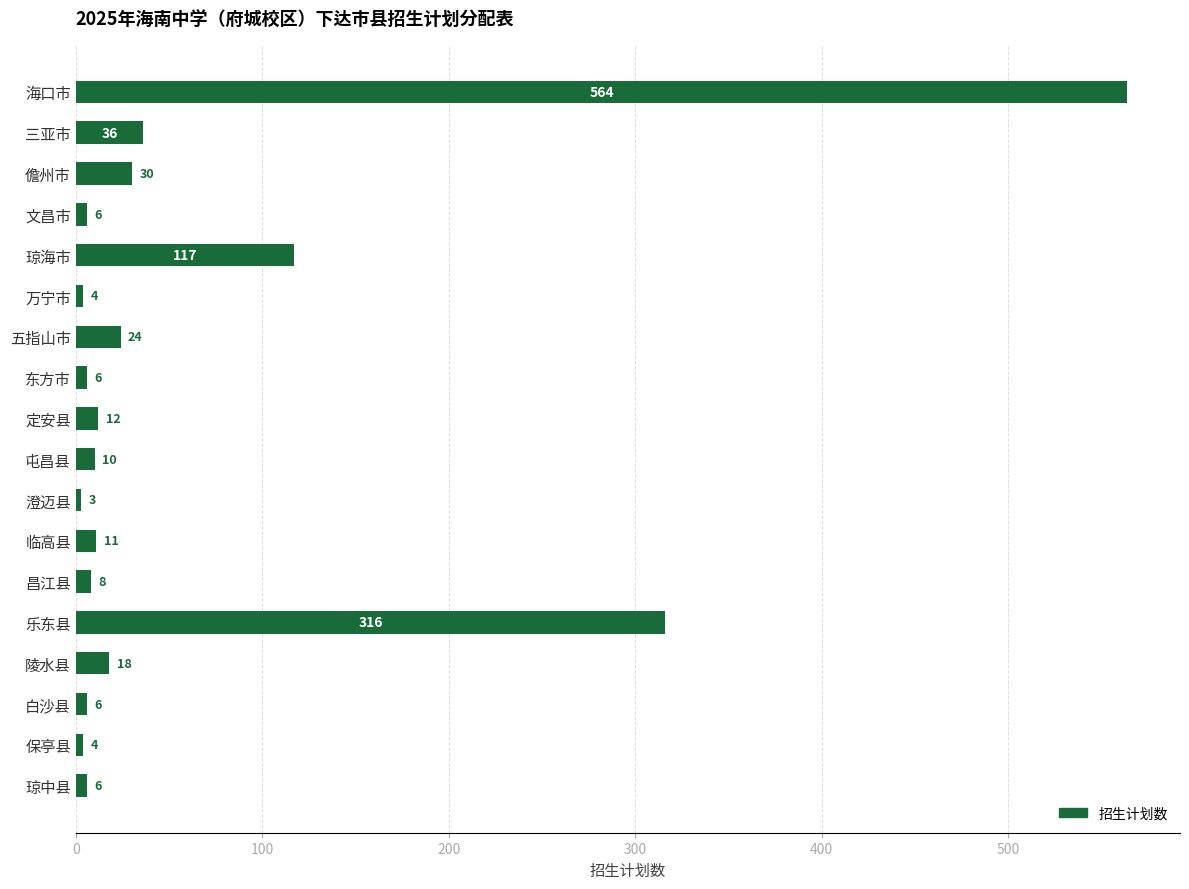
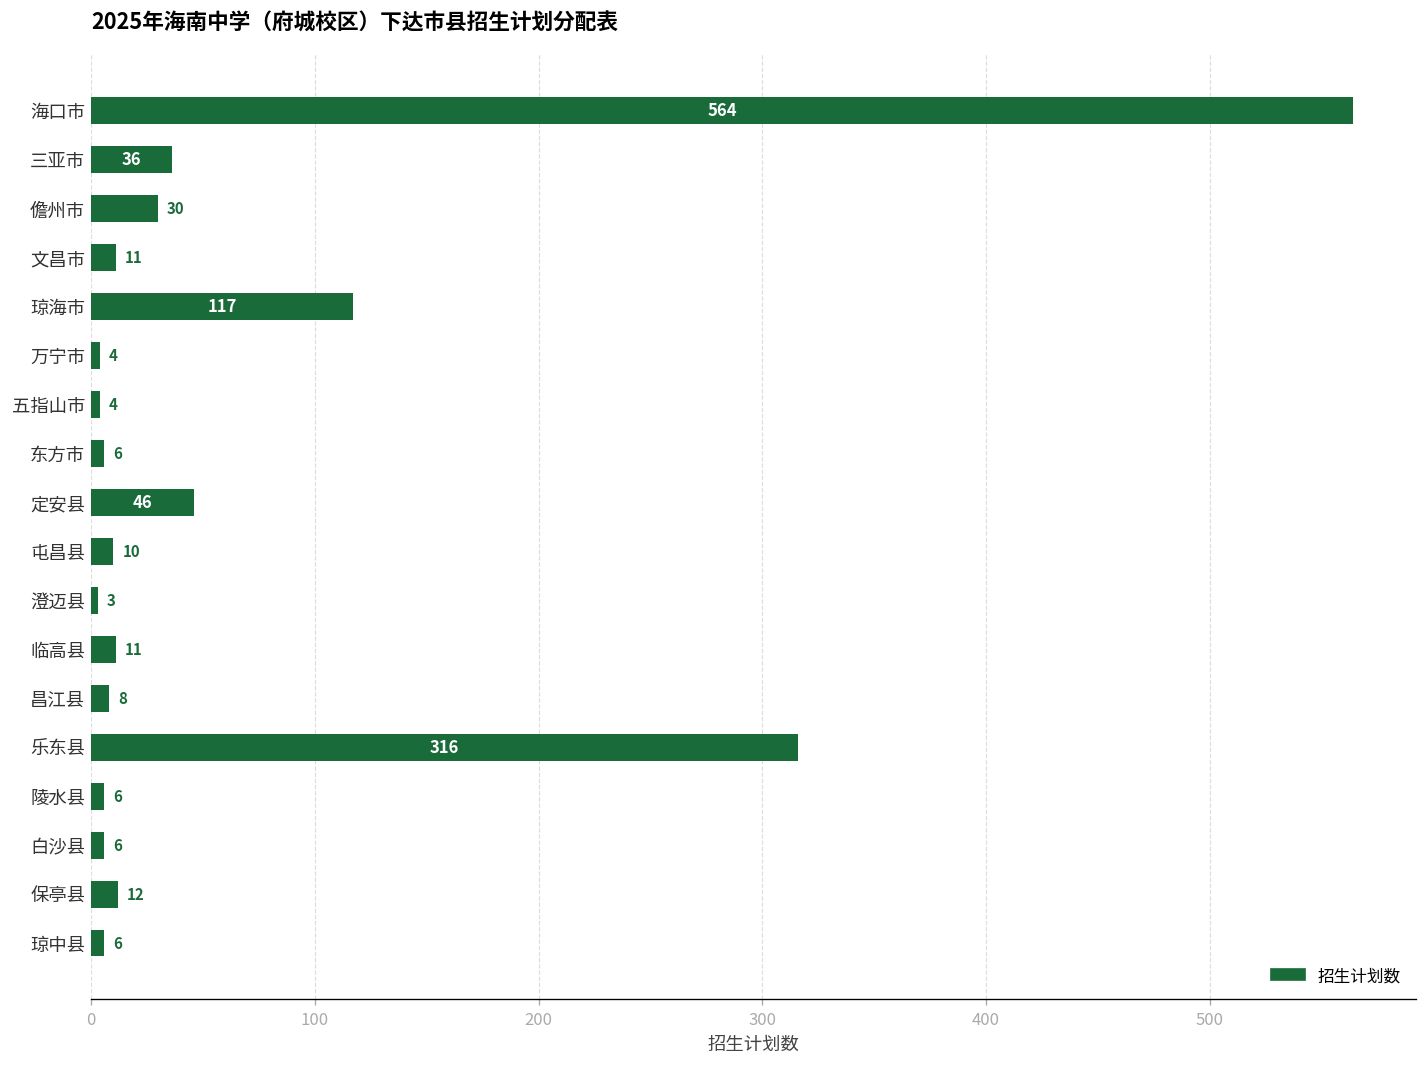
文昌市: 6 -> 11
五指山市: 24 -> 4
定安县: 12 -> 46
陵水县: 18 -> 6
保亭县: 4 -> 12
